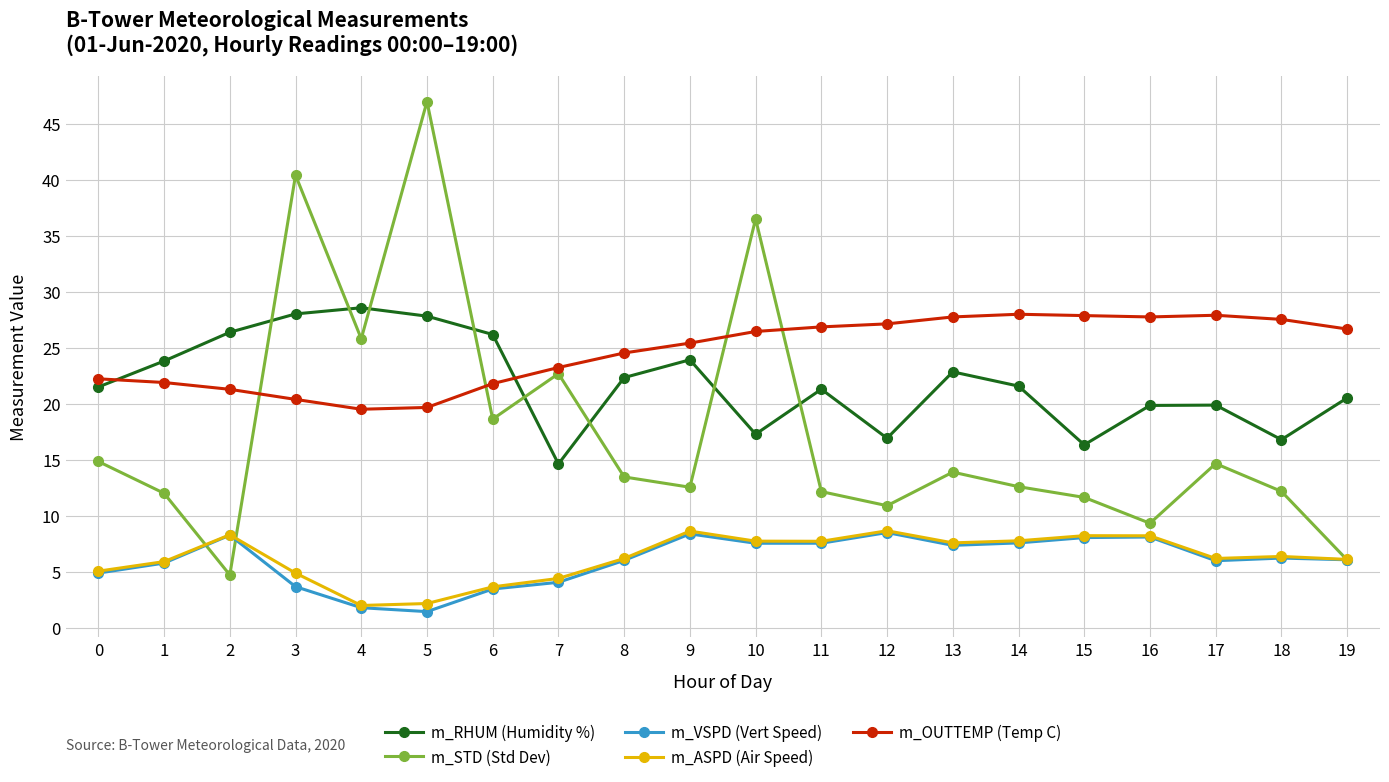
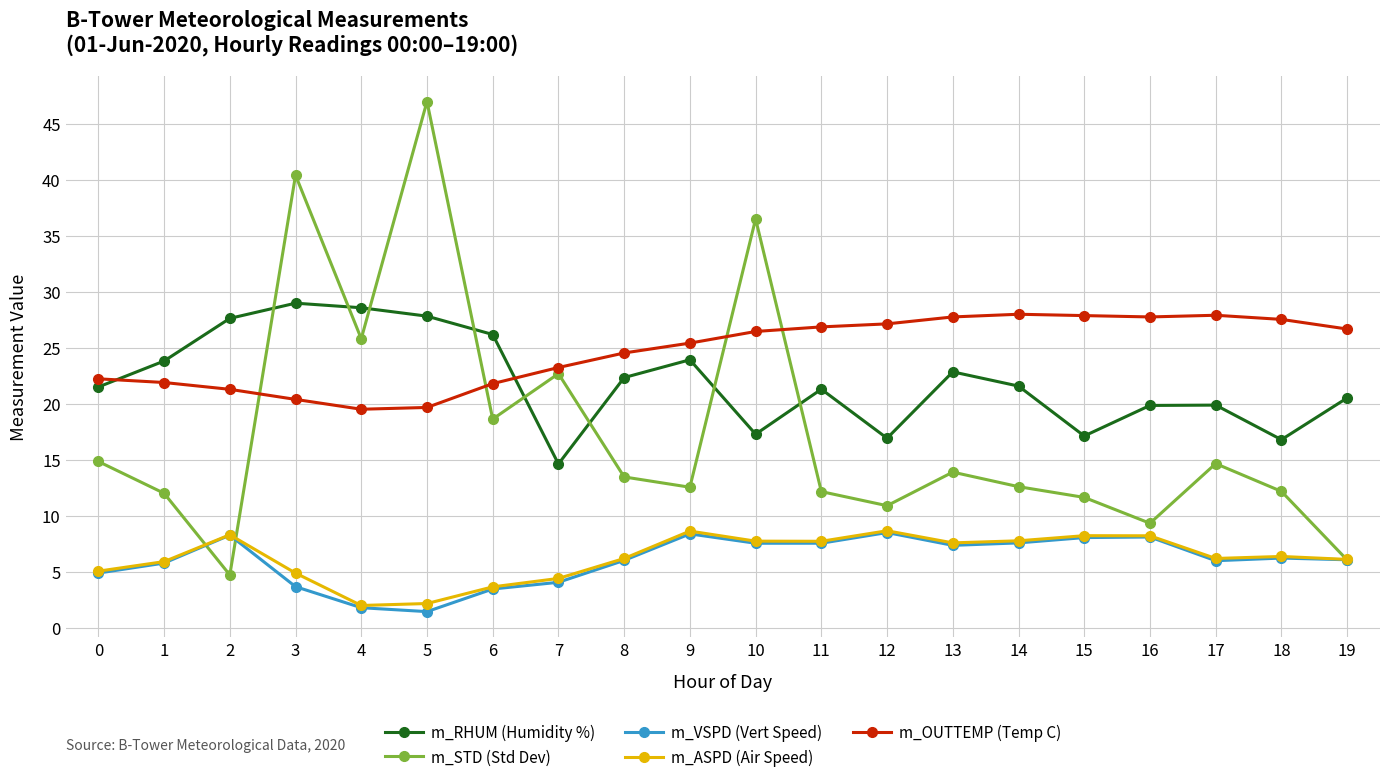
m_RHUM (Humidity %), 2: 26.4 -> 27.6
m_RHUM (Humidity %), 3: 28.0 -> 29.0
m_RHUM (Humidity %), 15: 16.3 -> 17.1
